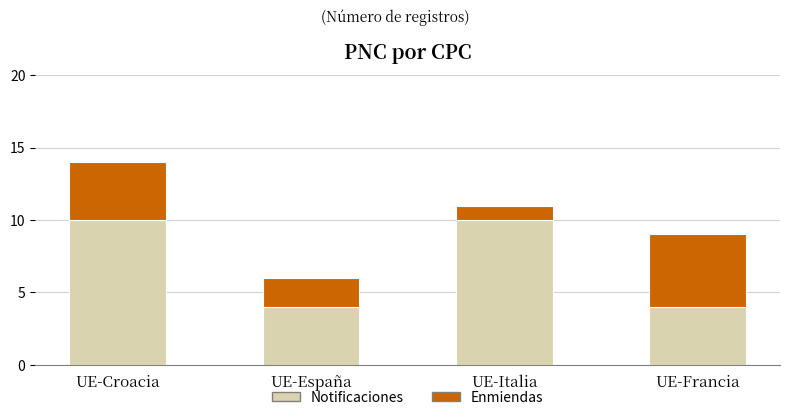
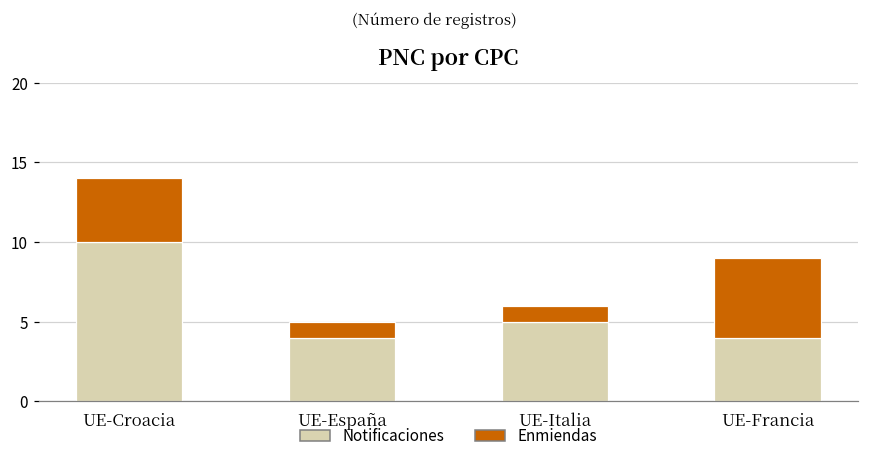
Enmiendas, UE-España: 2 -> 1
Notificaciones, UE-Italia: 10 -> 5
